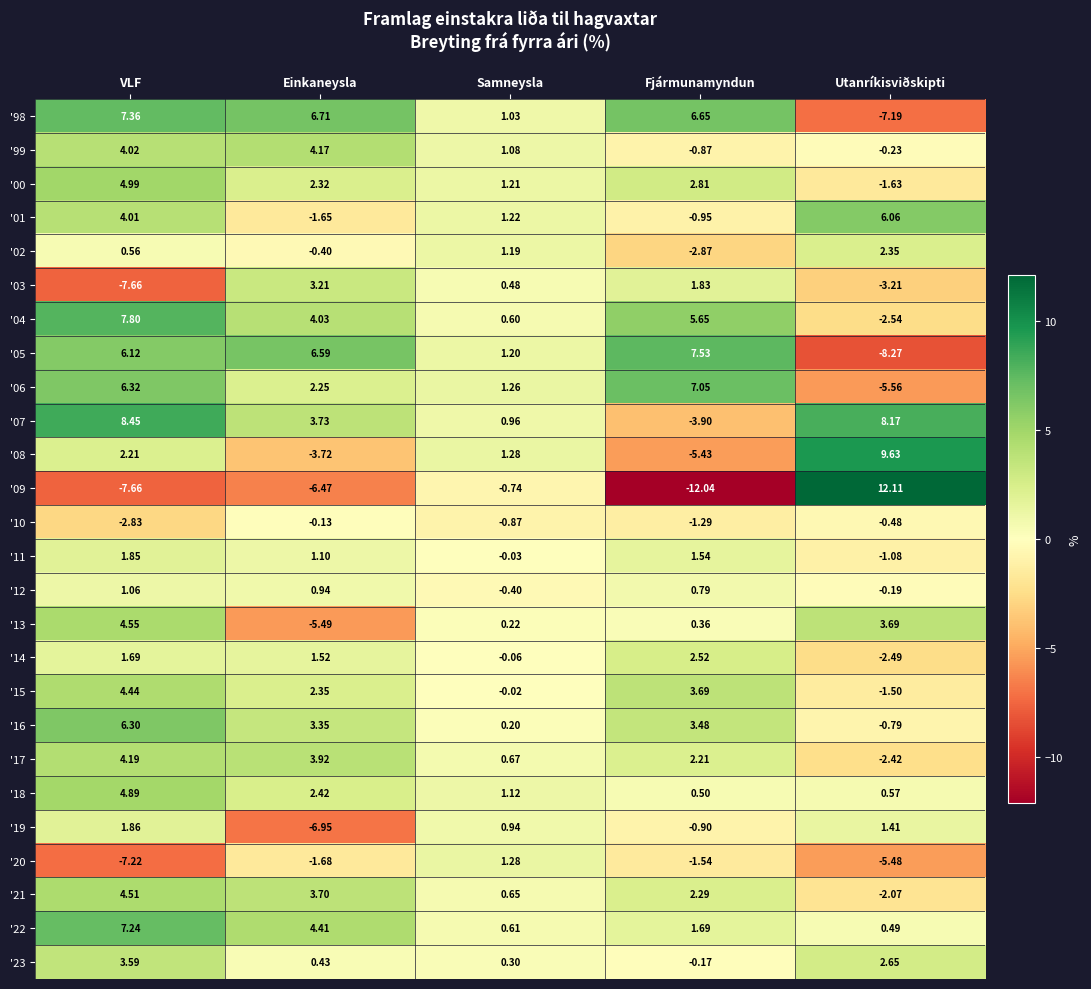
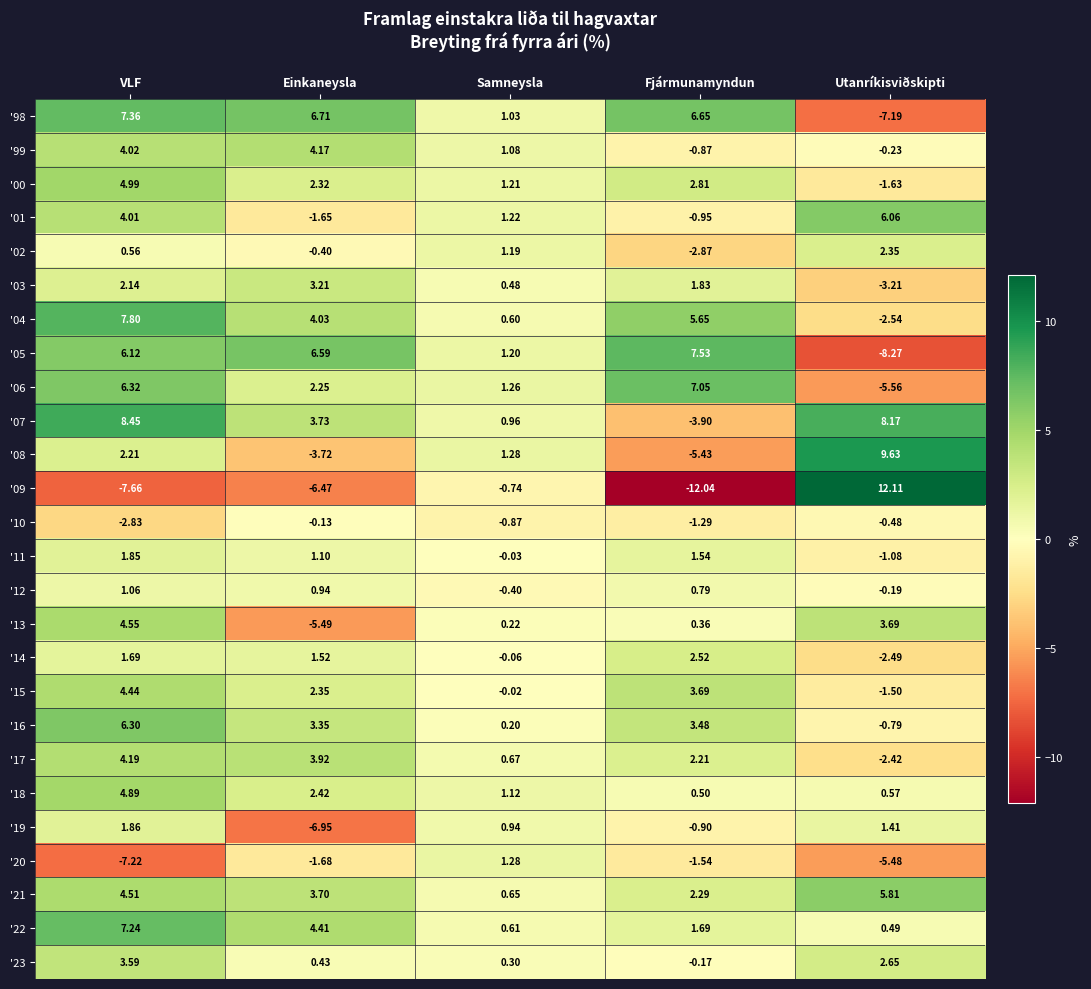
'03, VLF: -7.66 -> 2.14
'21, Utanríkisviðskipti: -2.07 -> 5.81
